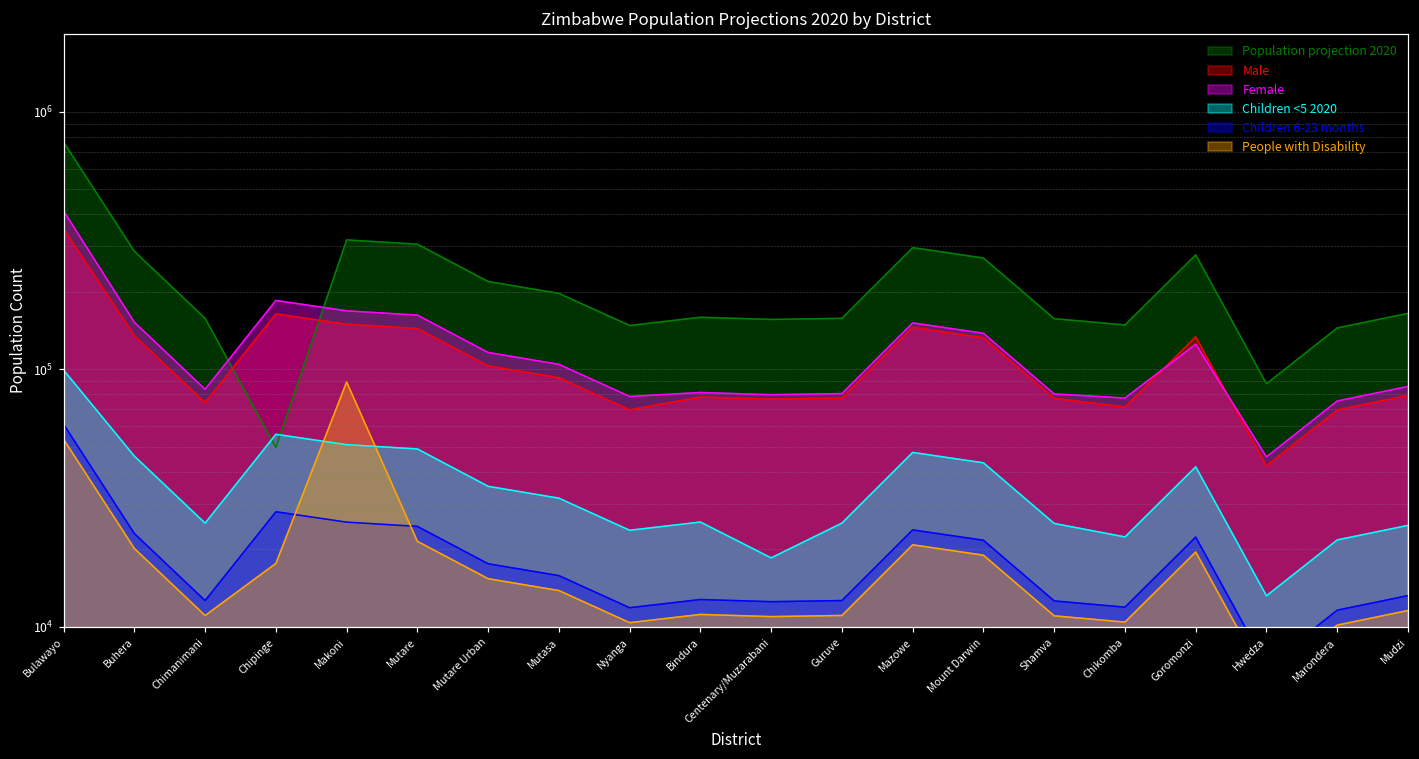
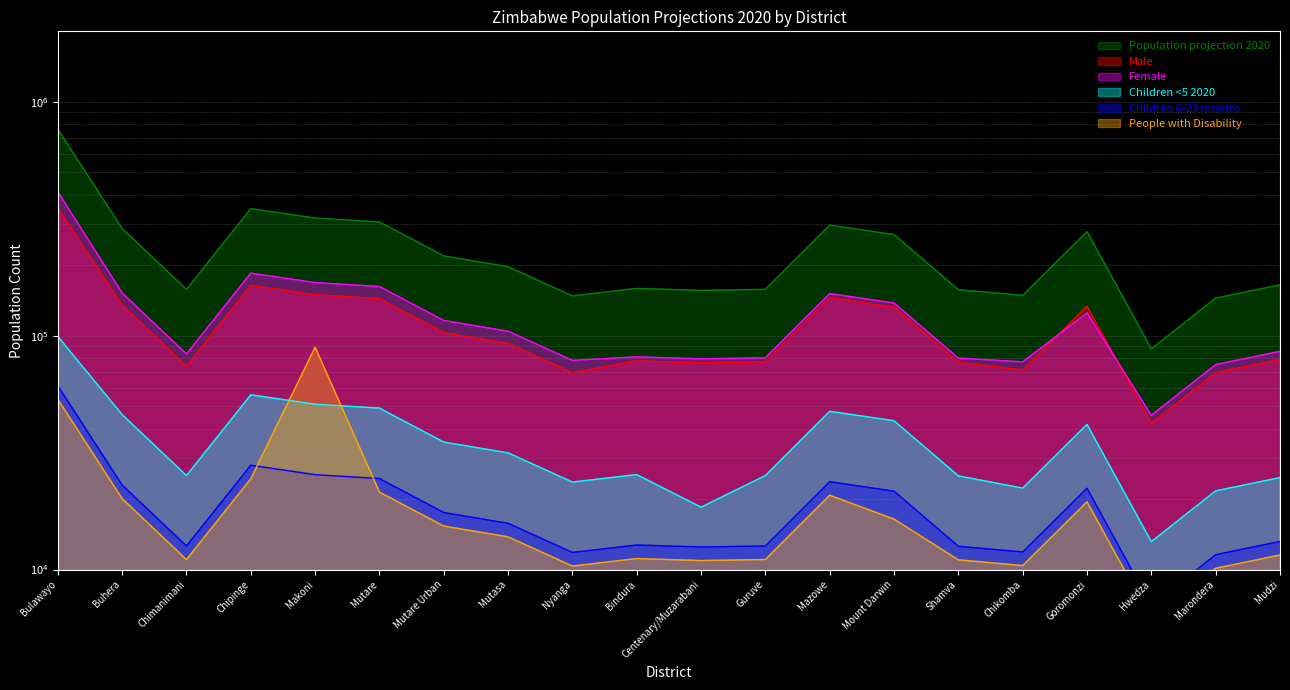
Population projection 2020, Chipinge: 50000 -> 350000
People with Disability, Chipinge: 18000 -> 24000
People with Disability, Mount Darwin: 19000 -> 16000
